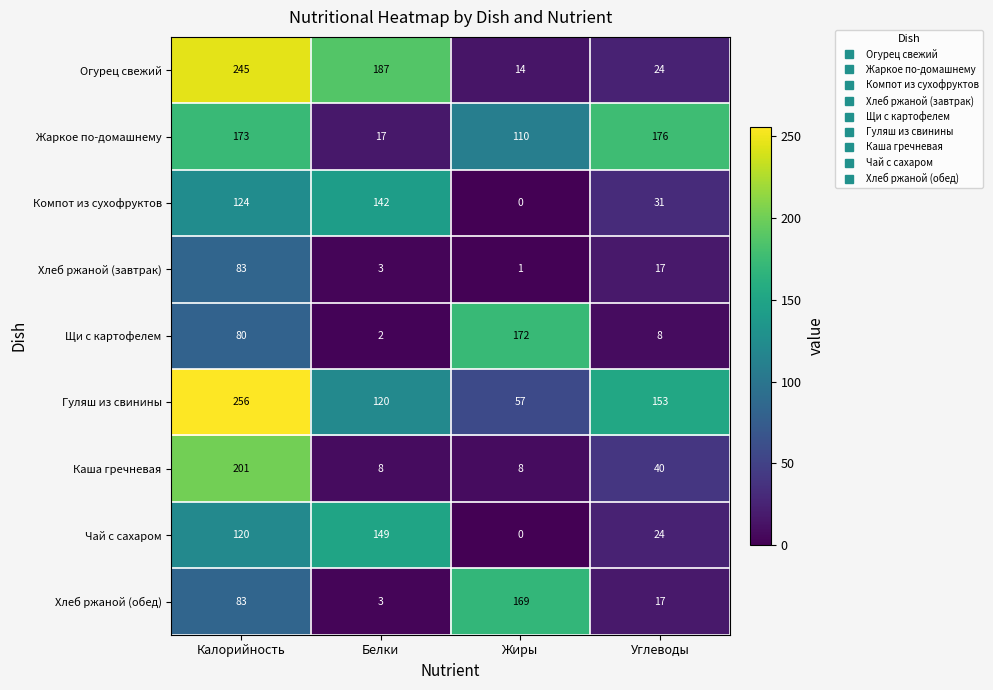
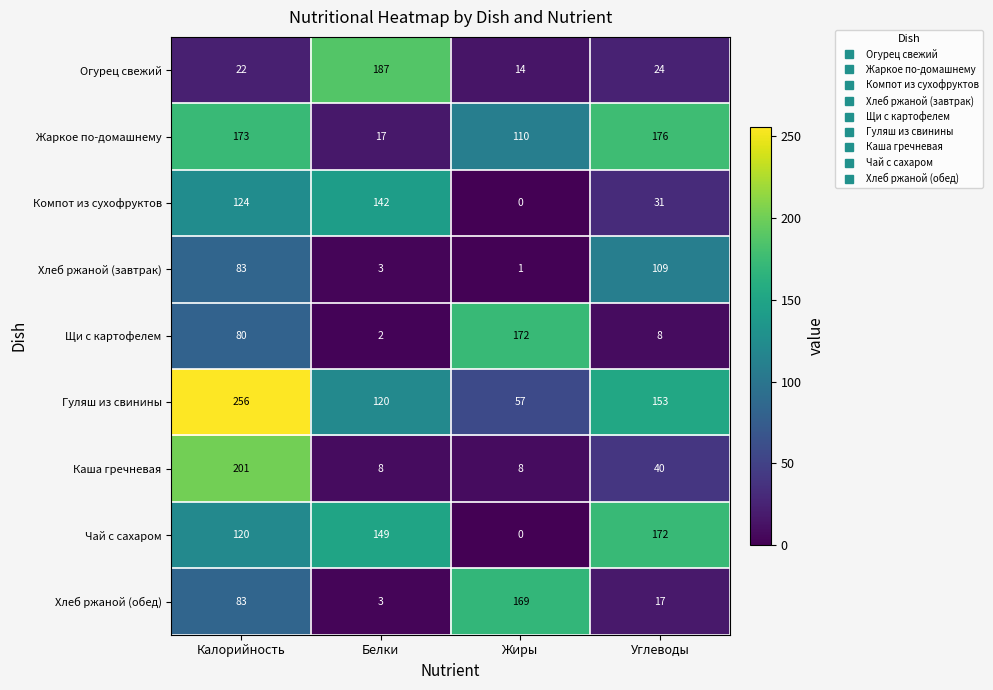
Огурец свежий, Калорийность: 245 -> 22
Хлеб ржаной (завтрак), Углеводы: 17 -> 109
Чай с сахаром, Углеводы: 24 -> 172
